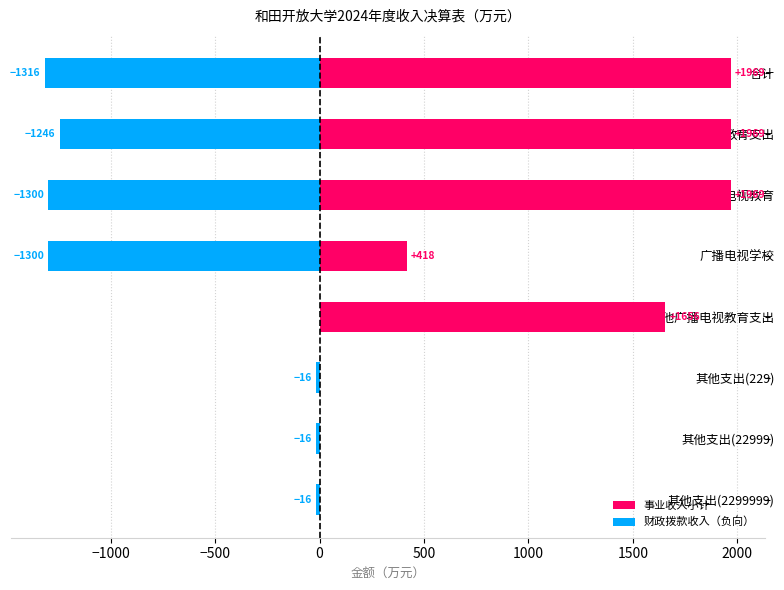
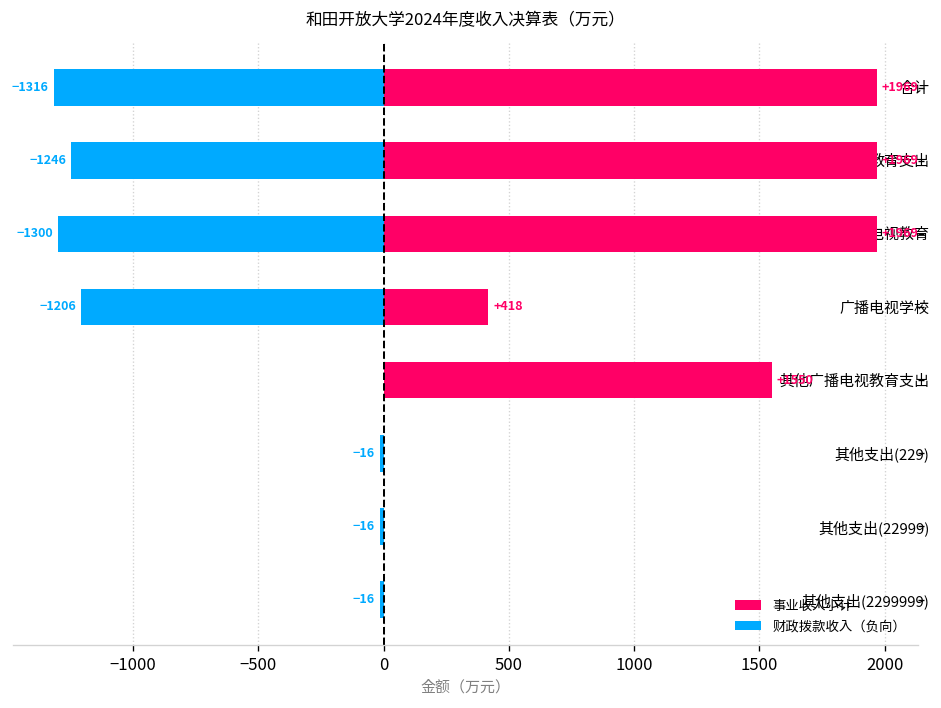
财政拨款收入（负向）, 广播电视学校: -1300 -> -1206
事业收入小计, 其他广播电视教育支出: +1656 -> +1550
